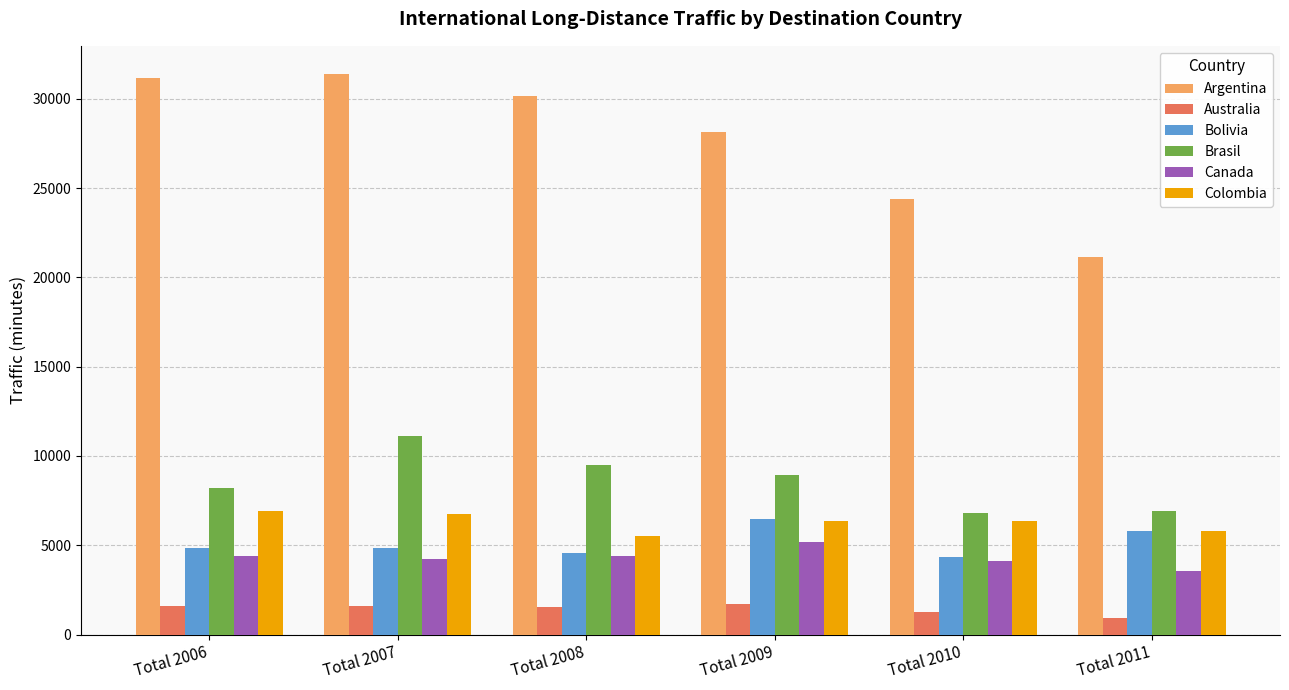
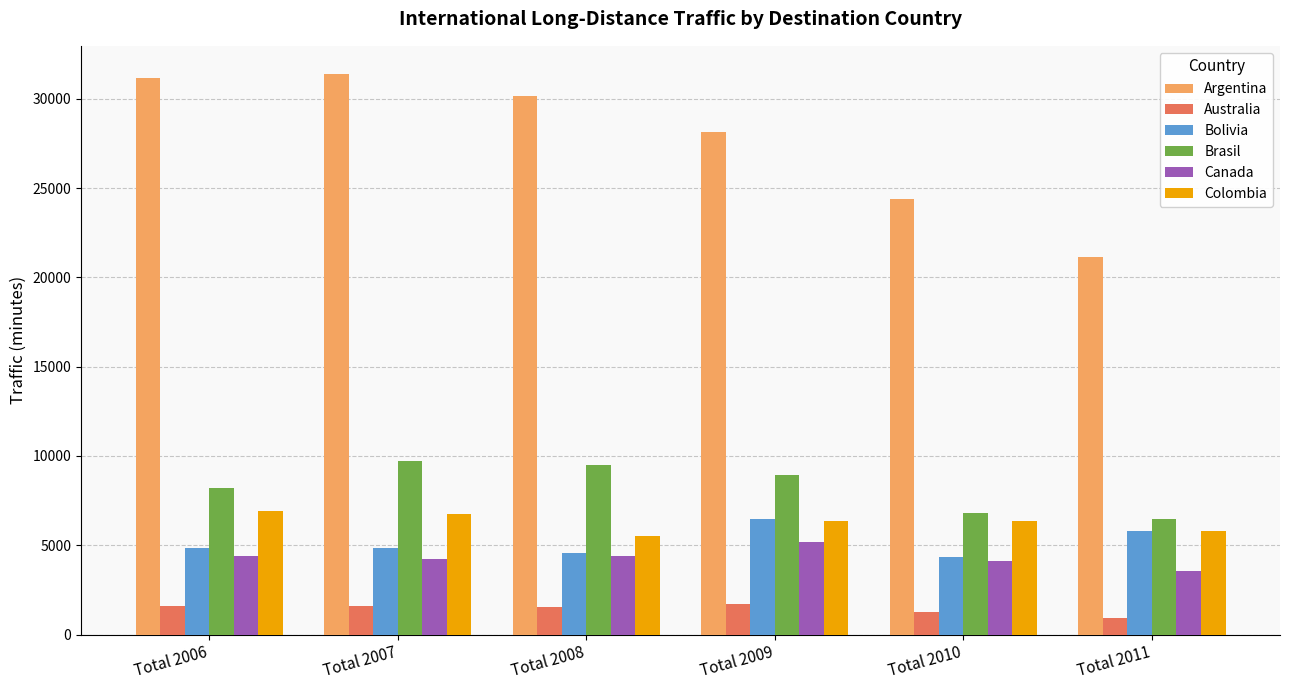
Brasil, Total 2007: 11100 -> 9700
Brasil, Total 2011: 6900 -> 6500
